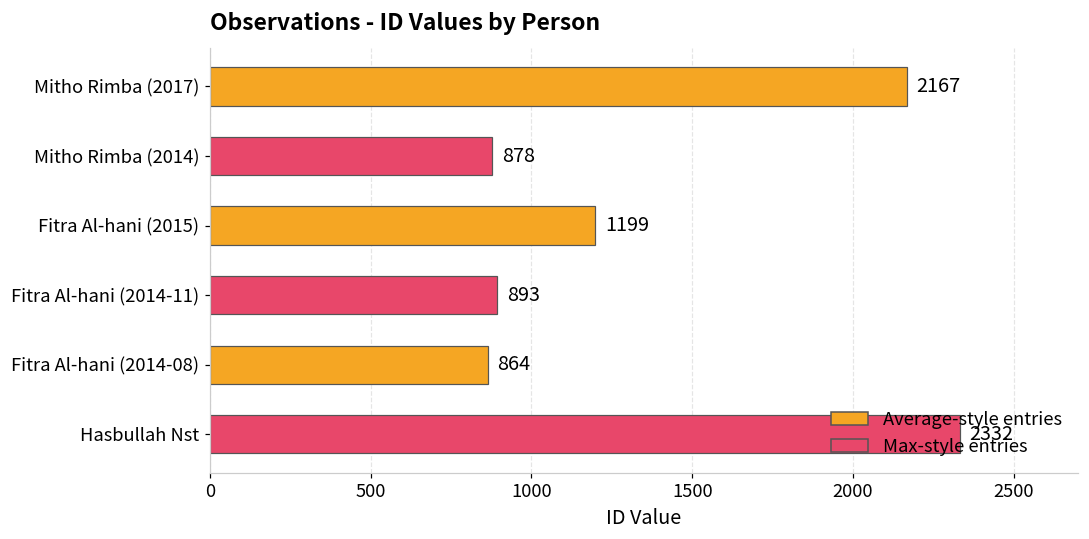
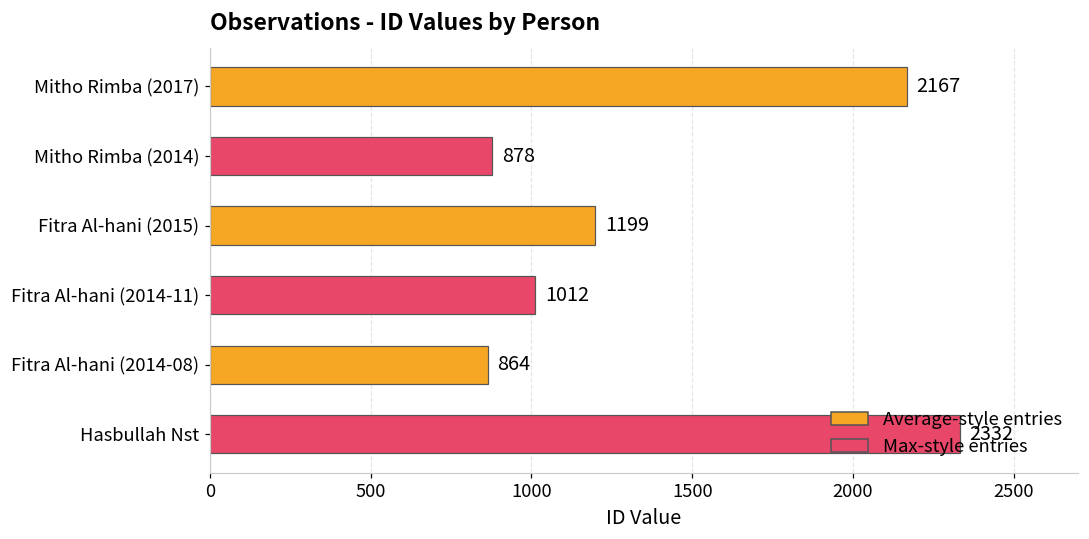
Fitra Al-hani (2014-11): 893 -> 1012
